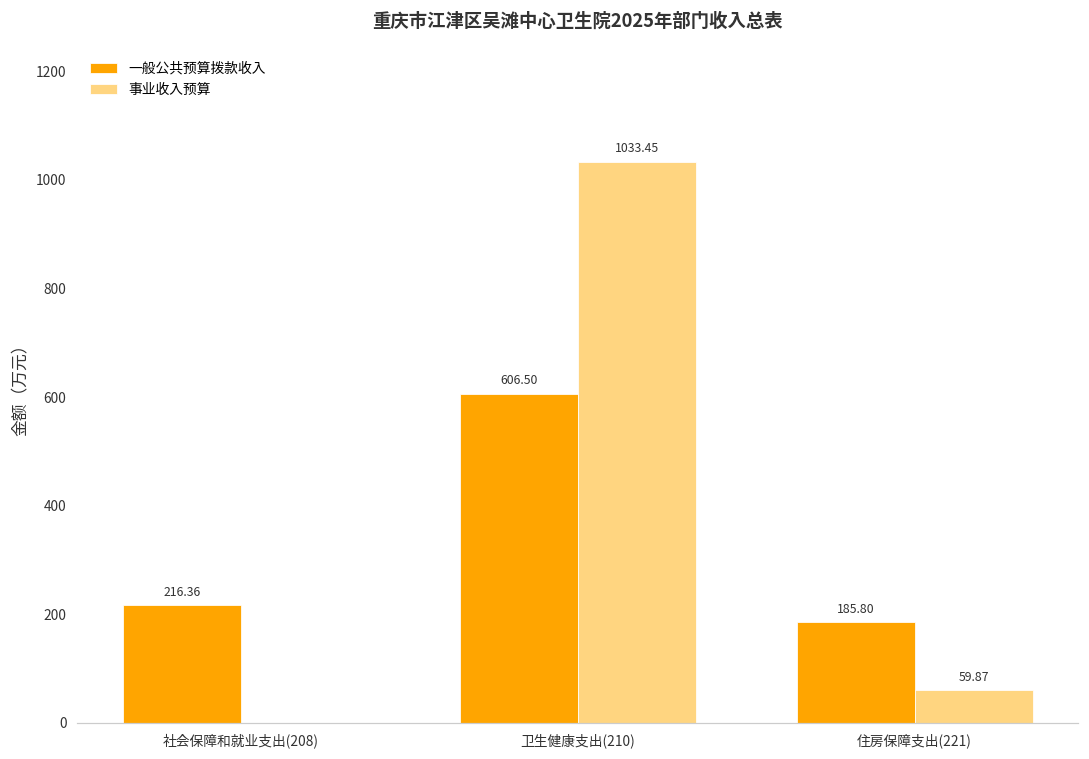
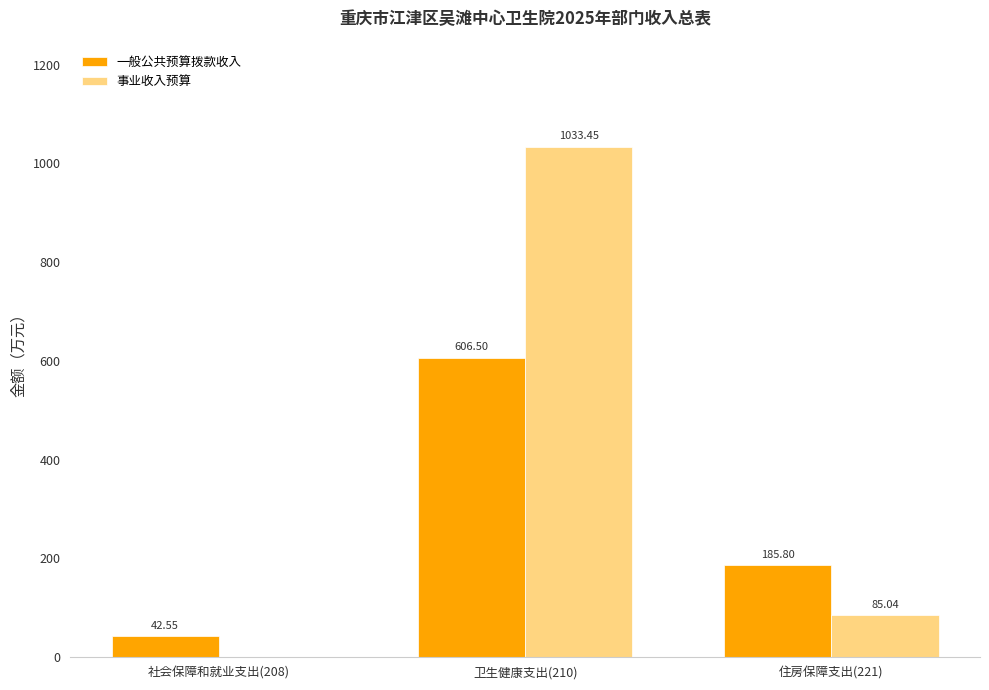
一般公共预算拨款收入, 社会保障和就业支出(208): 216.36 -> 42.55
事业收入预算, 住房保障支出(221): 59.87 -> 85.04
